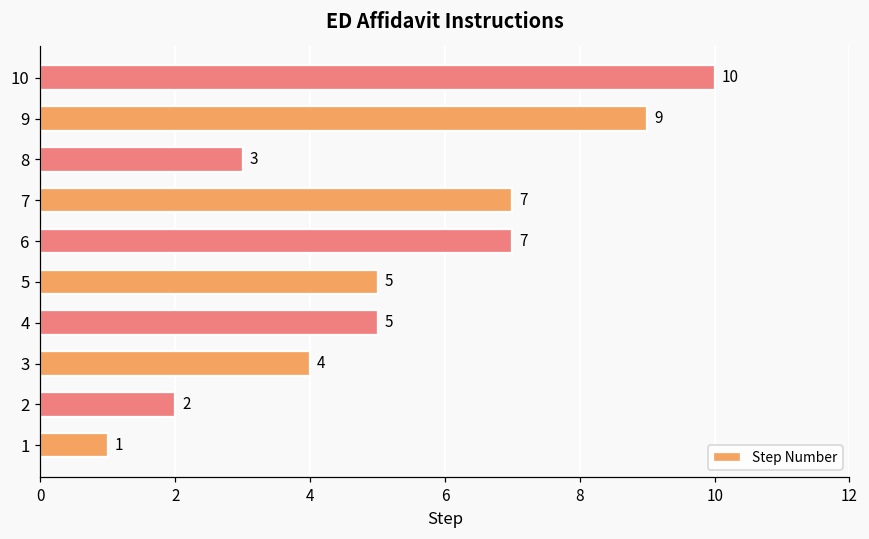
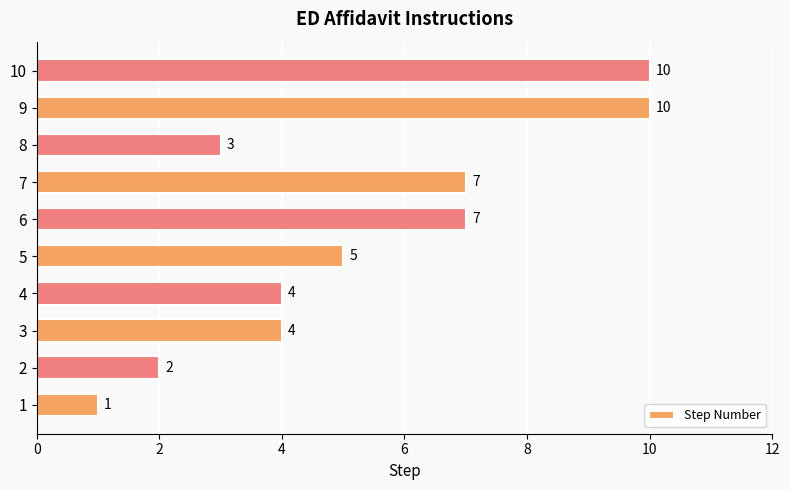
9: 9 -> 10
4: 5 -> 4
